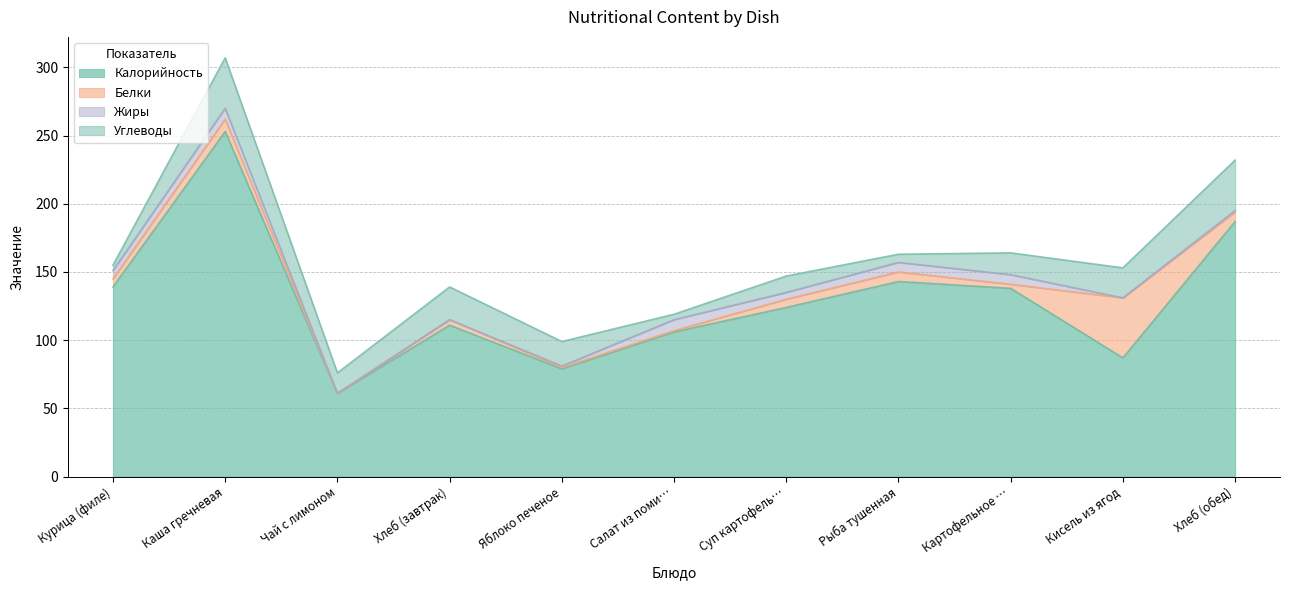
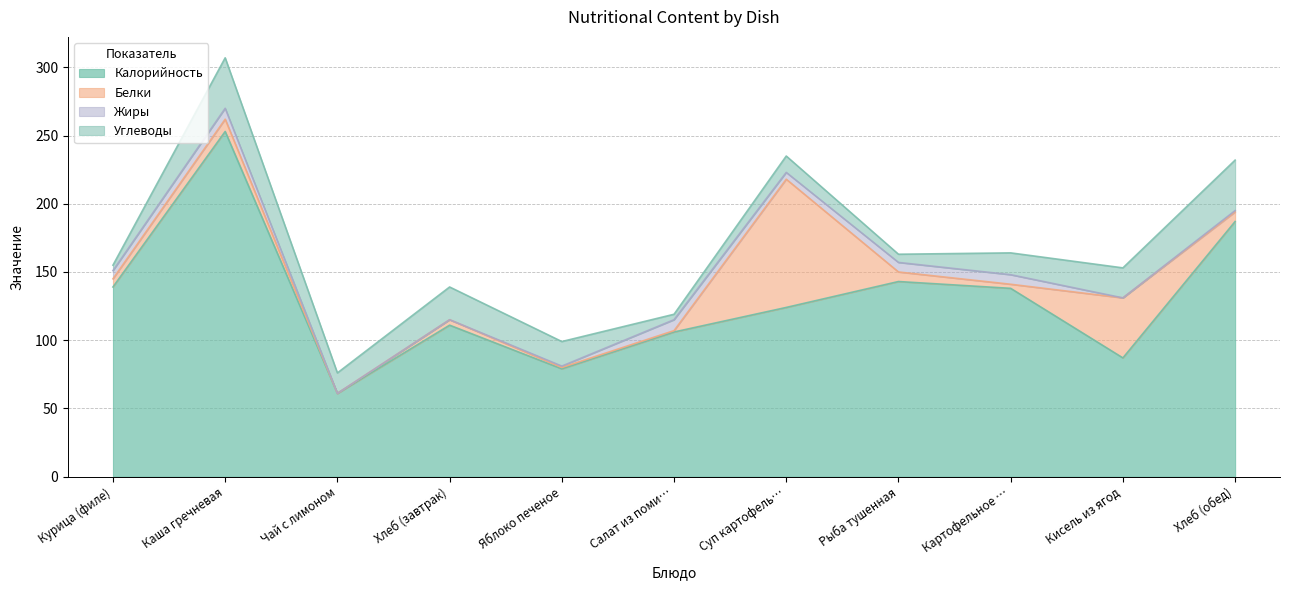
Белки, Суп картофель…: 6 -> 94
